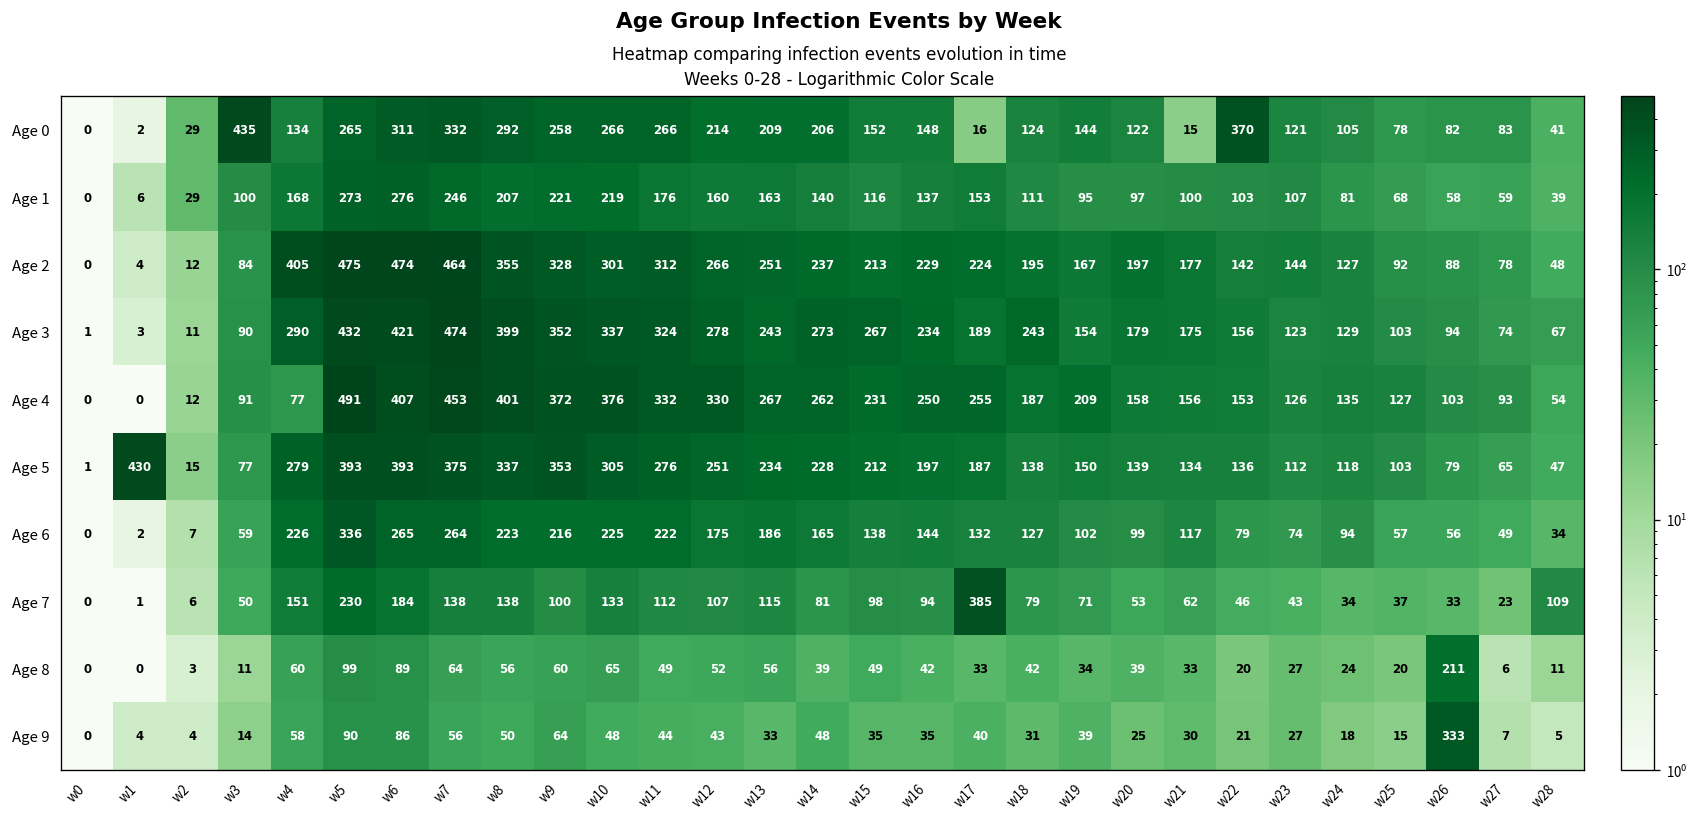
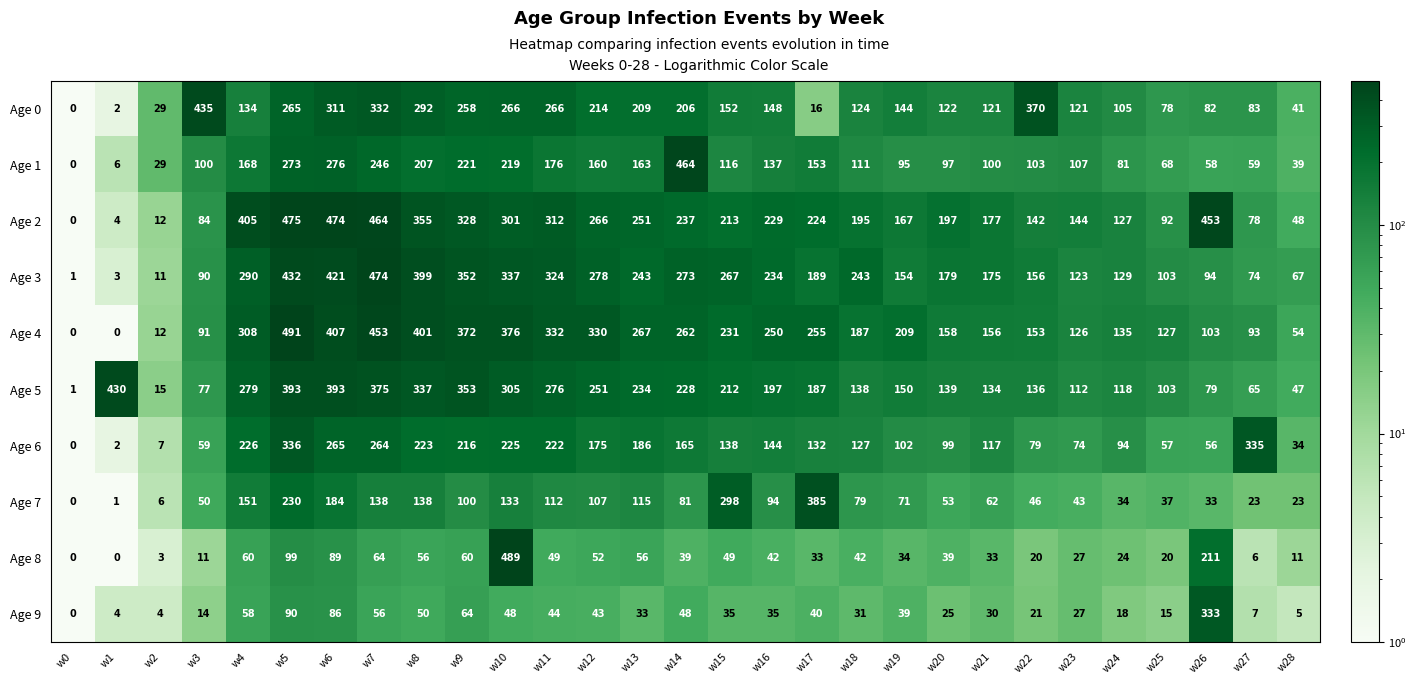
Age 0, w21: 15 -> 121
Age 1, w14: 140 -> 464
Age 2, w26: 88 -> 453
Age 4, w4: 77 -> 308
Age 6, w27: 49 -> 335
Age 7, w15: 98 -> 298
Age 7, w28: 109 -> 23
Age 8, w10: 65 -> 489
